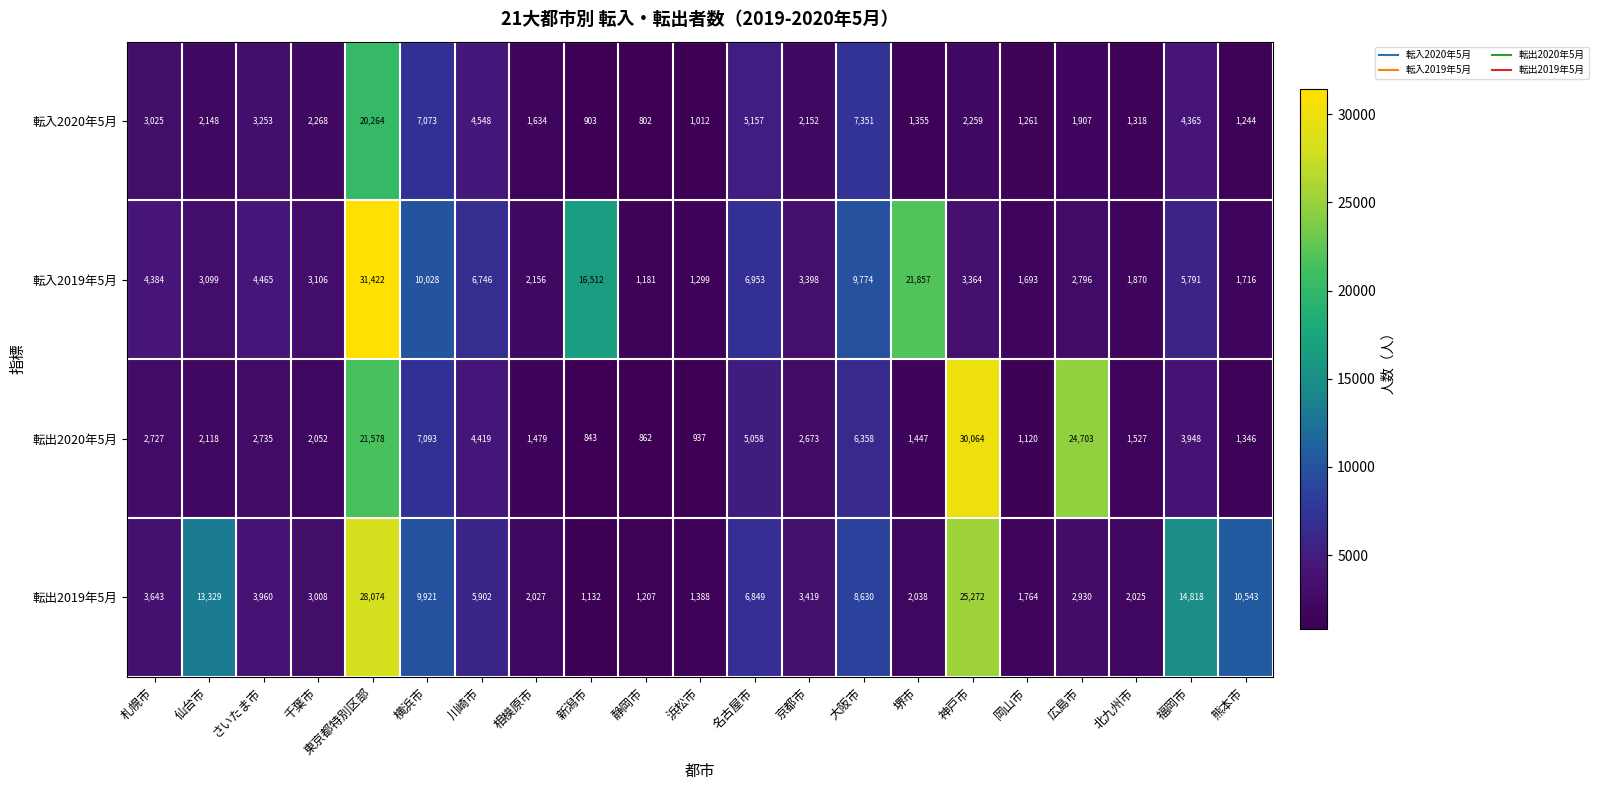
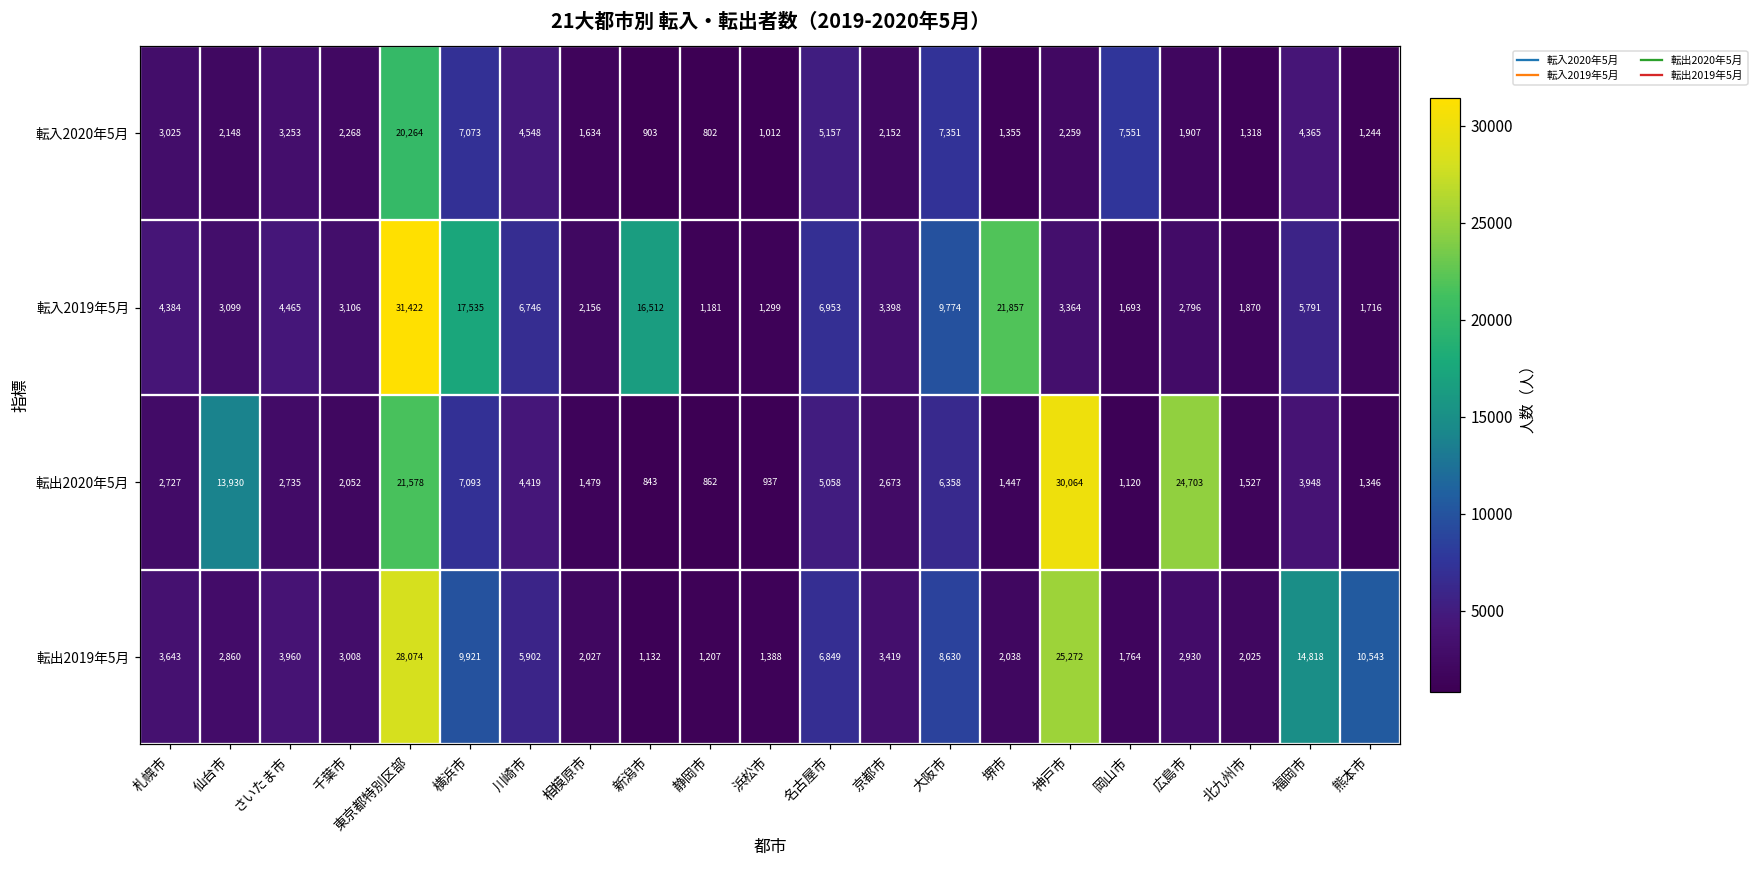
転入2020年5月, 岡山市: 1,261 -> 7,551
転入2019年5月, 横浜市: 10,028 -> 17,535
転出2020年5月, 仙台市: 2,118 -> 13,930
転出2019年5月, 仙台市: 13,329 -> 2,860
